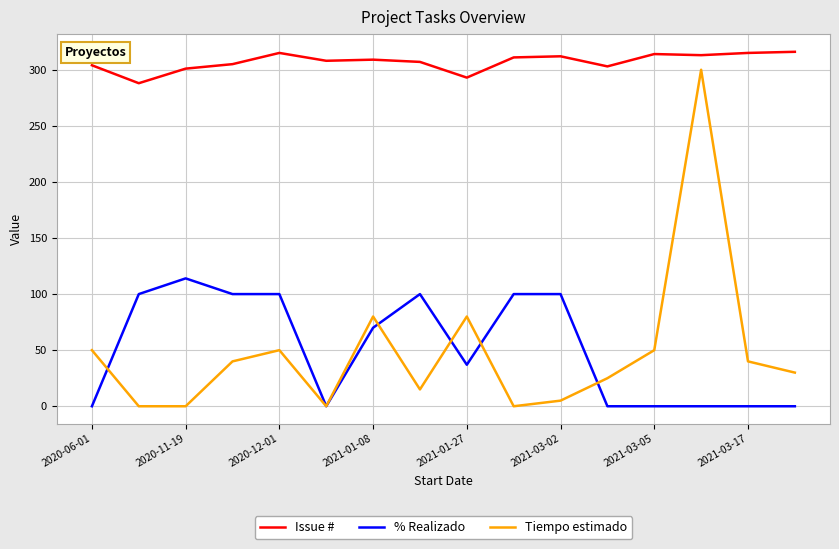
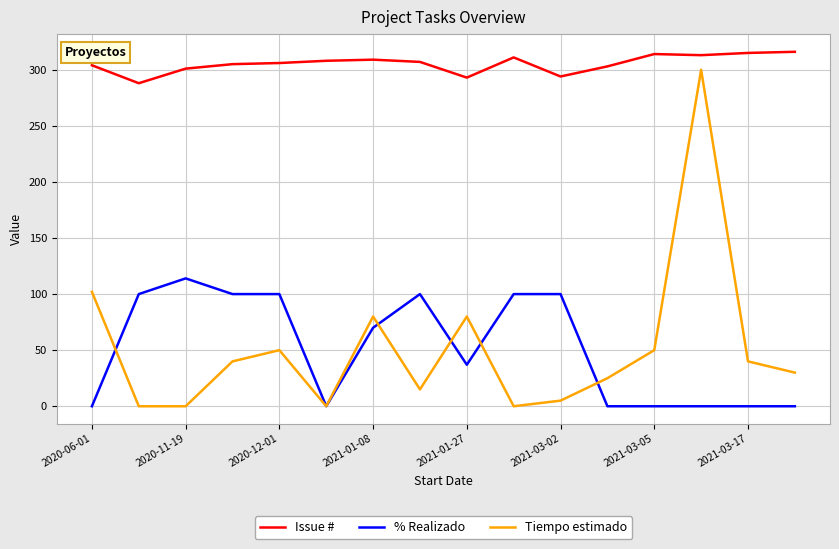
Tiempo estimado, 2020-06-01: 50 -> 102
Issue #, 2020-12-01: 315 -> 306
Issue #, 2021-03-02: 312 -> 294
